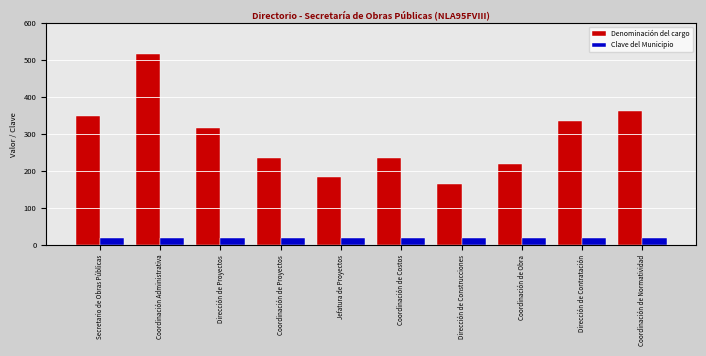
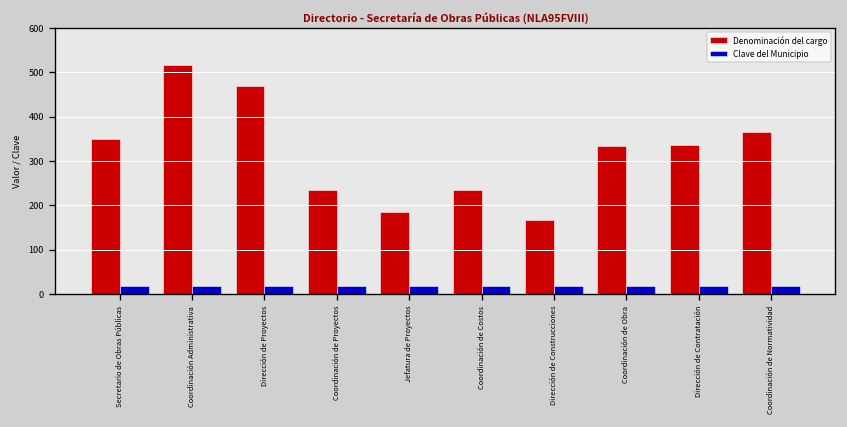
Denominación del cargo, Dirección de Proyectos: 320 -> 470
Denominación del cargo, Coordinación de Obra: 220 -> 330
